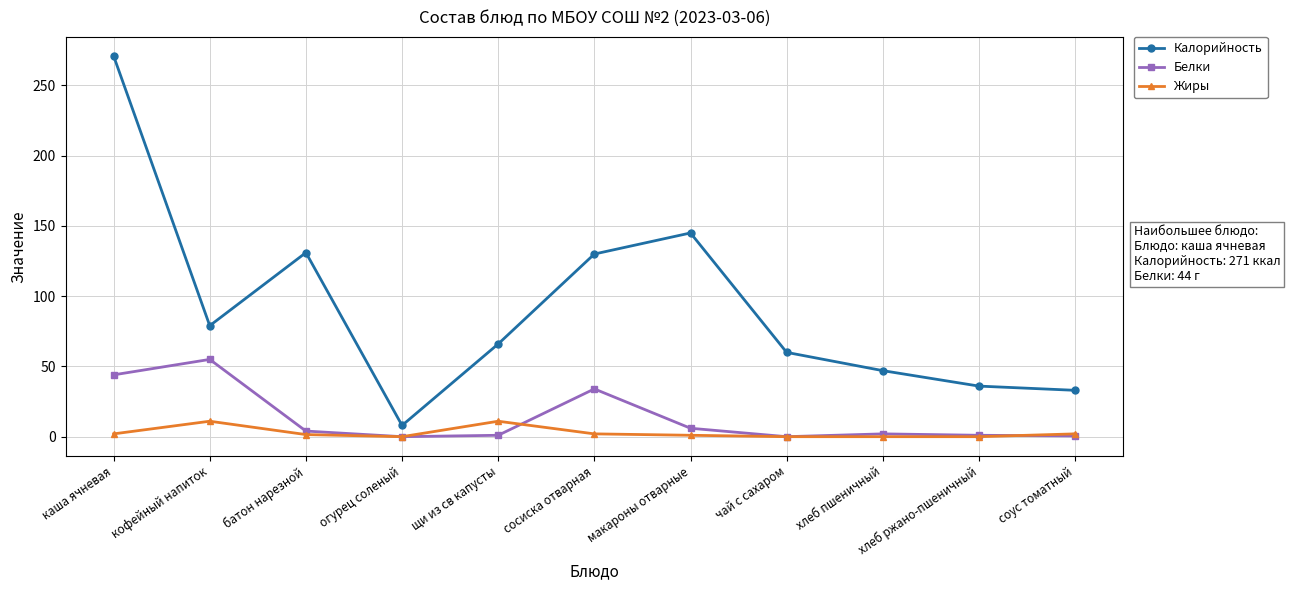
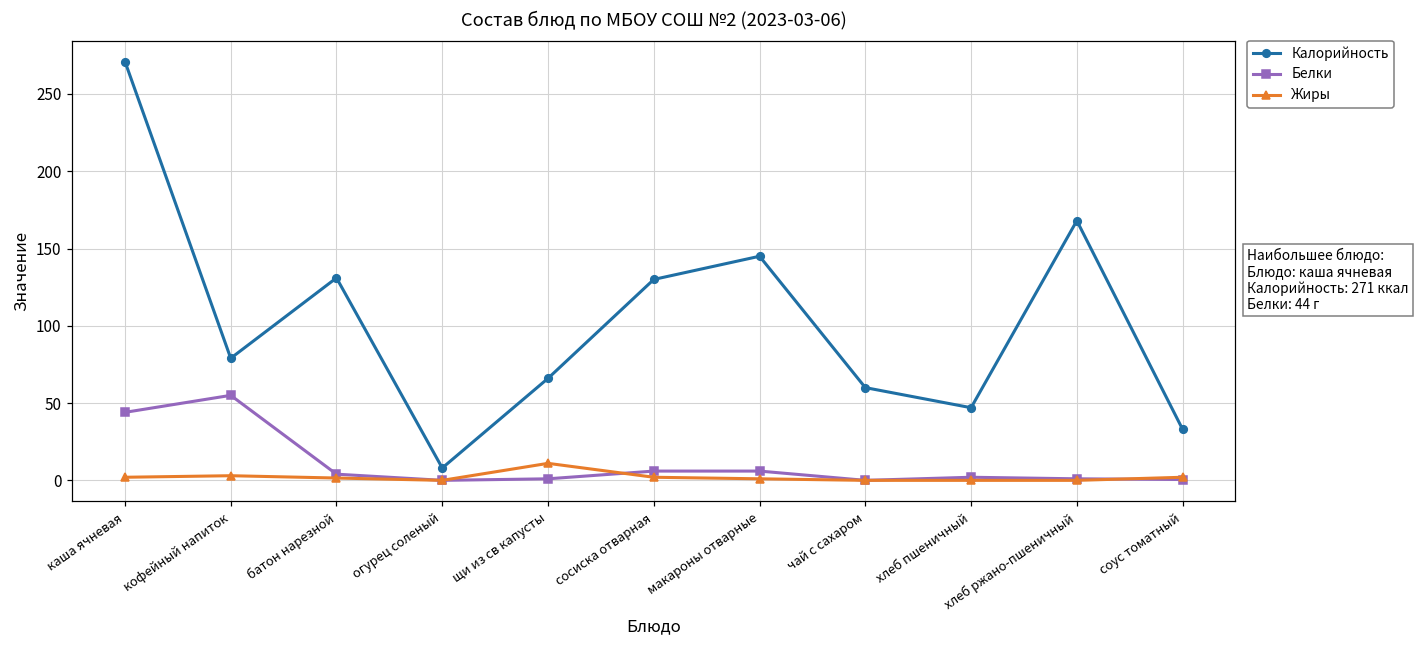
Жиры, кофейный напиток: 11 -> 3
Белки, сосиска отварная: 34 -> 6
Калорийность, хлеб ржано-пшеничный: 36 -> 168
